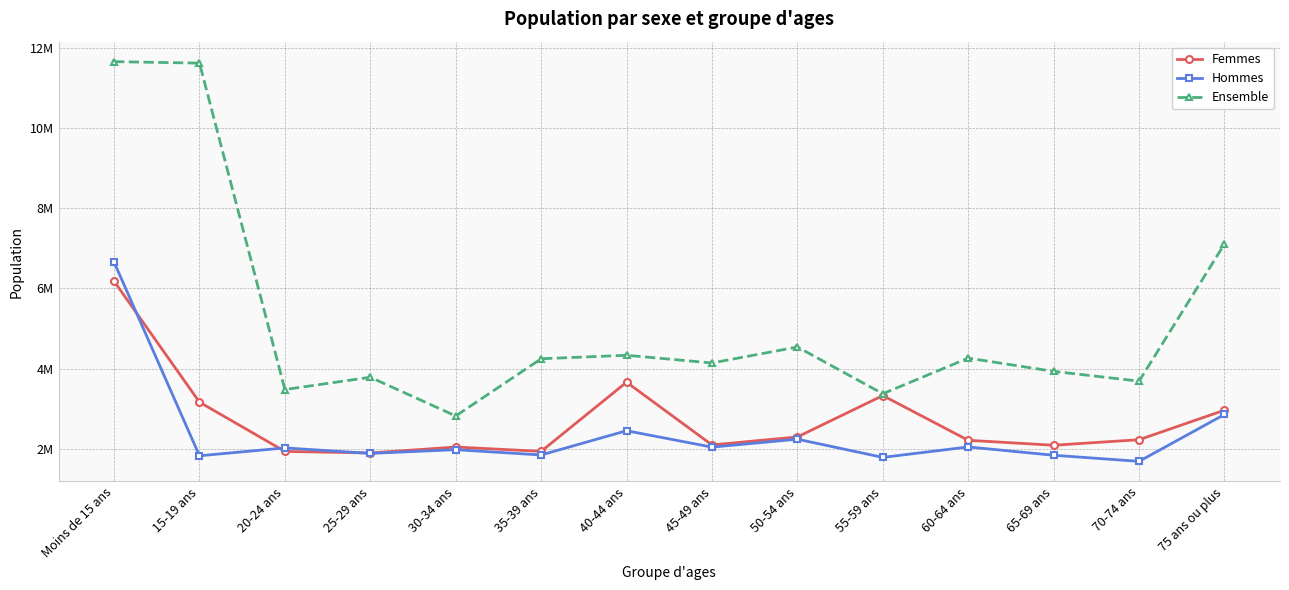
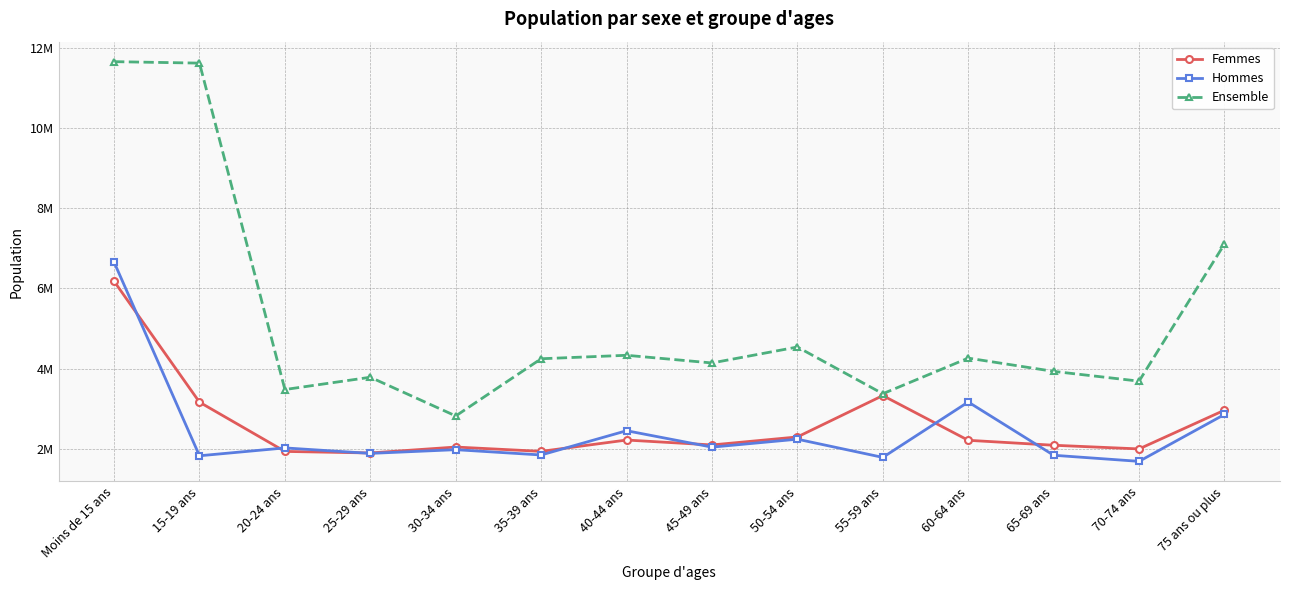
Femmes, 40-44 ans: 3700000 -> 2200000
Hommes, 60-64 ans: 2000000 -> 3200000
Femmes, 70-74 ans: 2200000 -> 2000000
